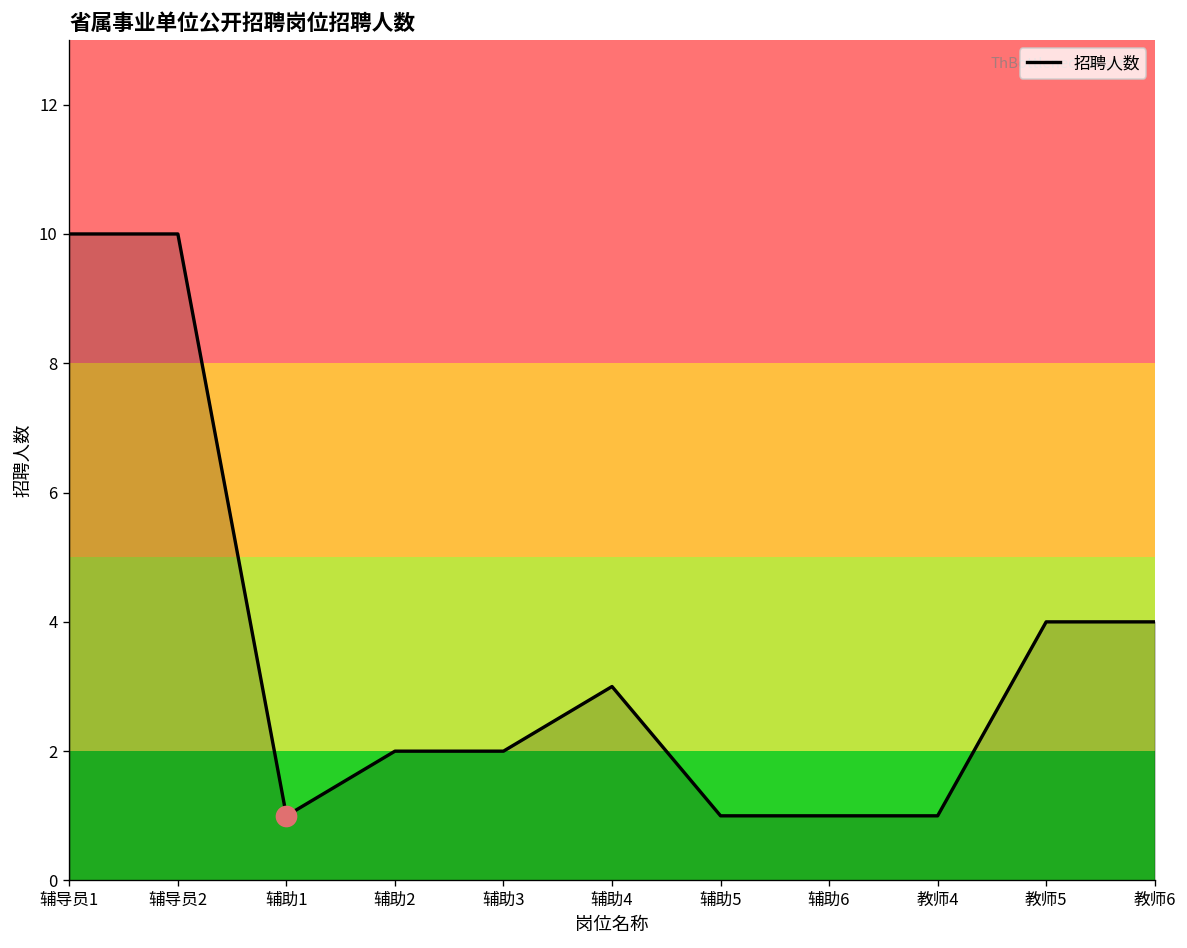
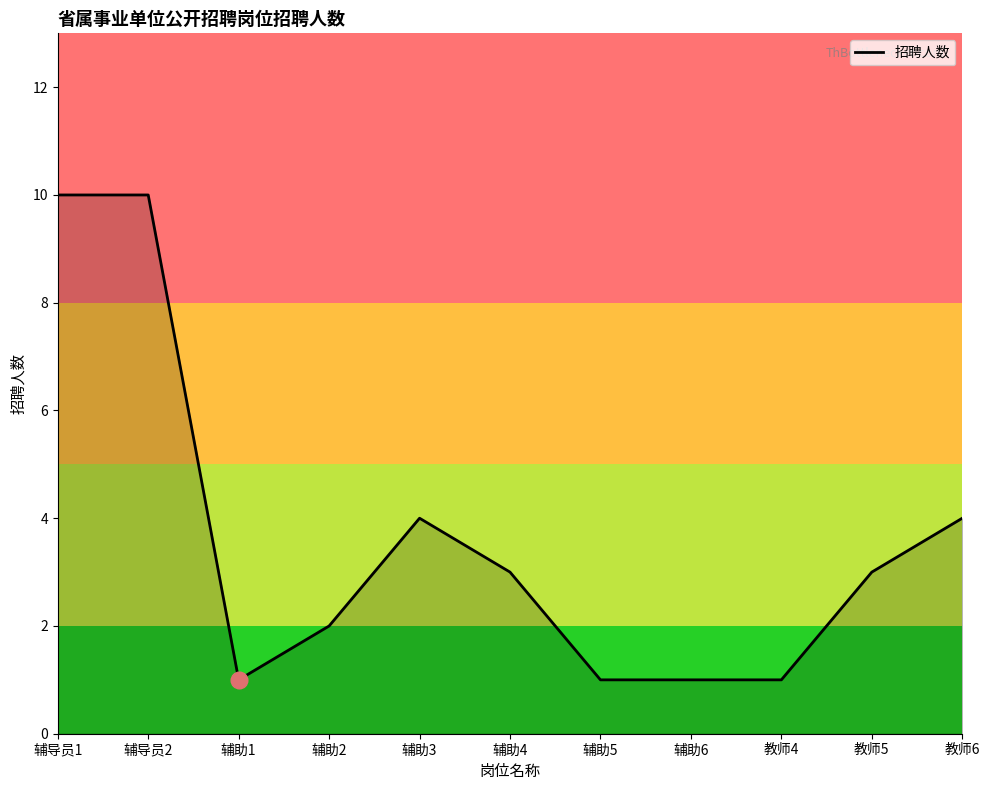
招聘人数, 辅助3: 2 -> 4
招聘人数, 教师5: 4 -> 3
